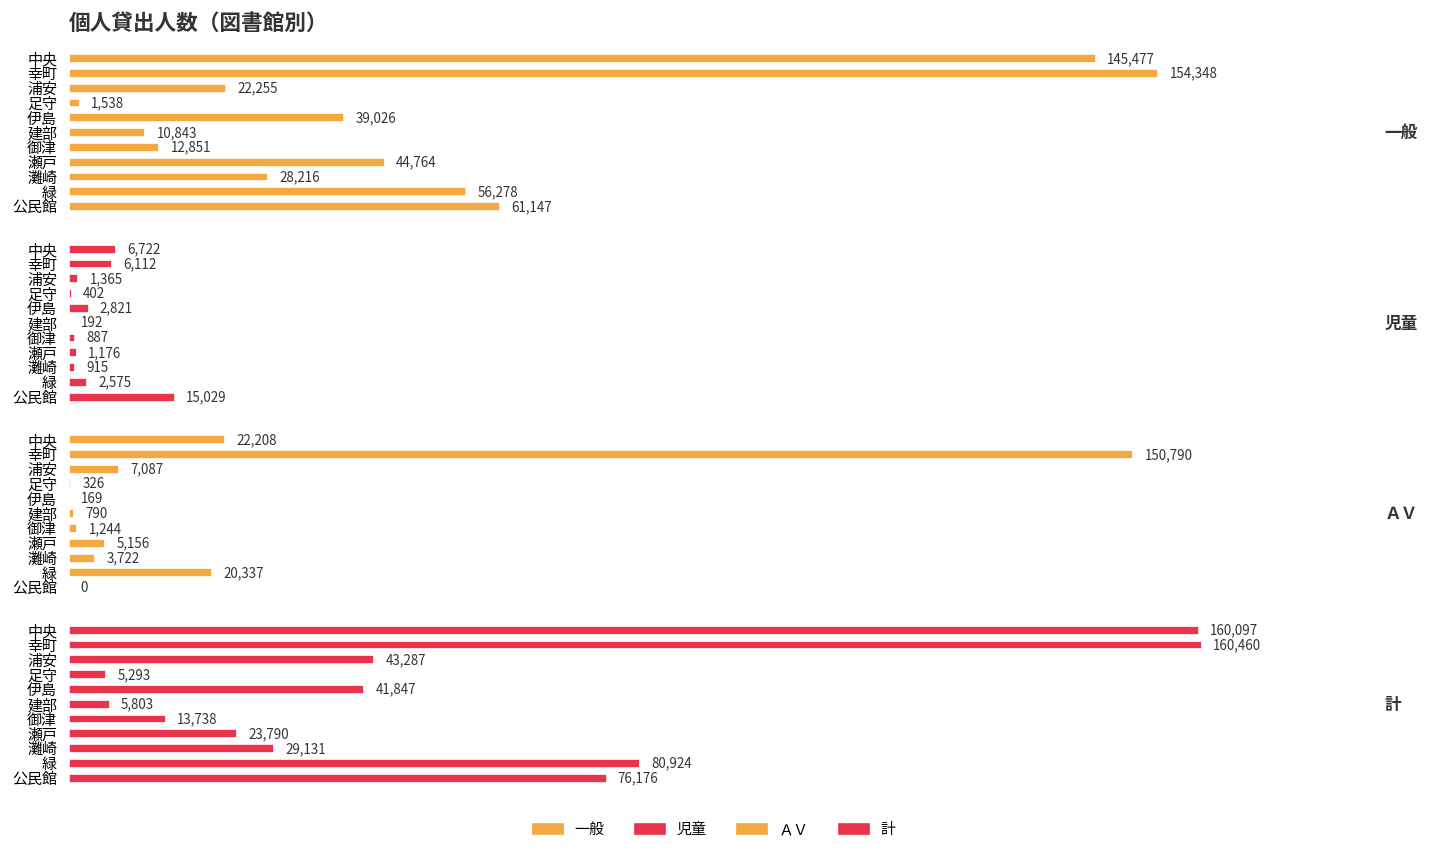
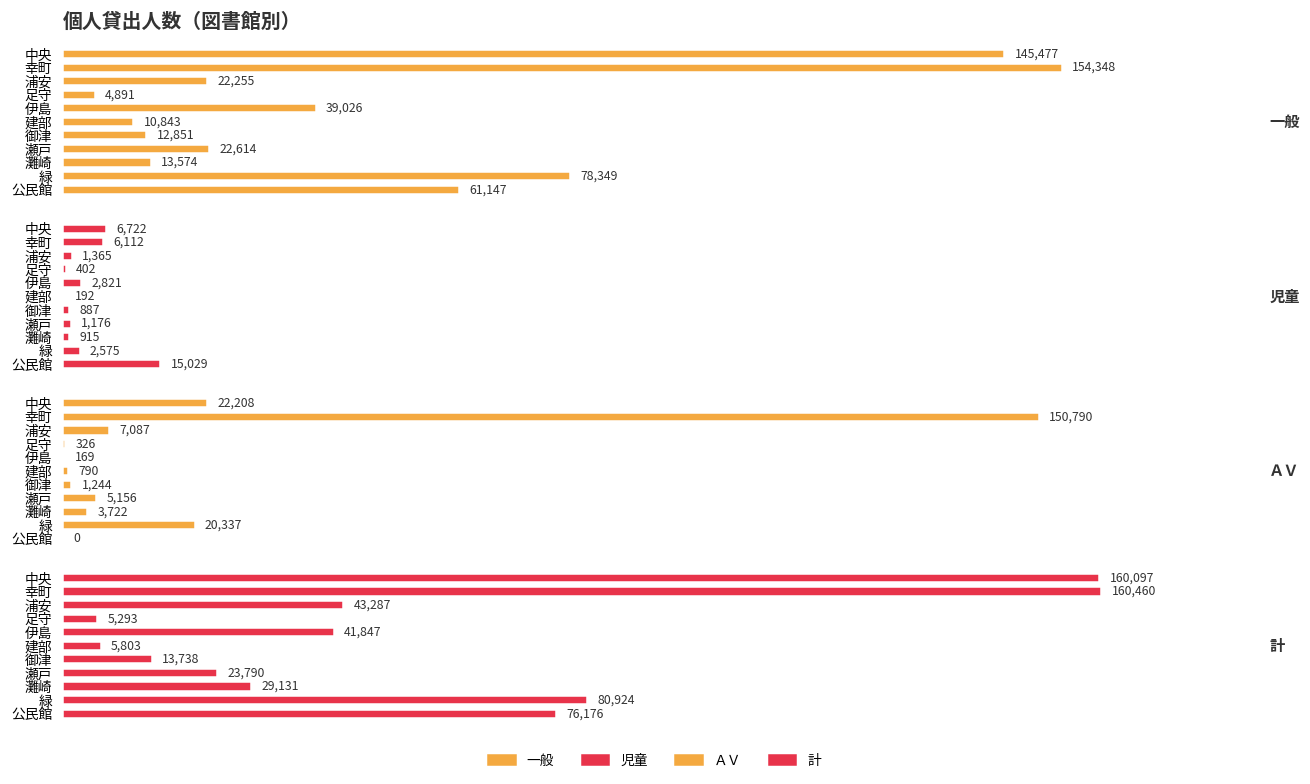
個人貸出人数（図書館別）, 足守: 1,538 -> 4,891
個人貸出人数（図書館別）, 瀬戸: 44,764 -> 22,614
個人貸出人数（図書館別）, 灘崎: 28,216 -> 13,574
個人貸出人数（図書館別）, 緑: 56,278 -> 78,349
